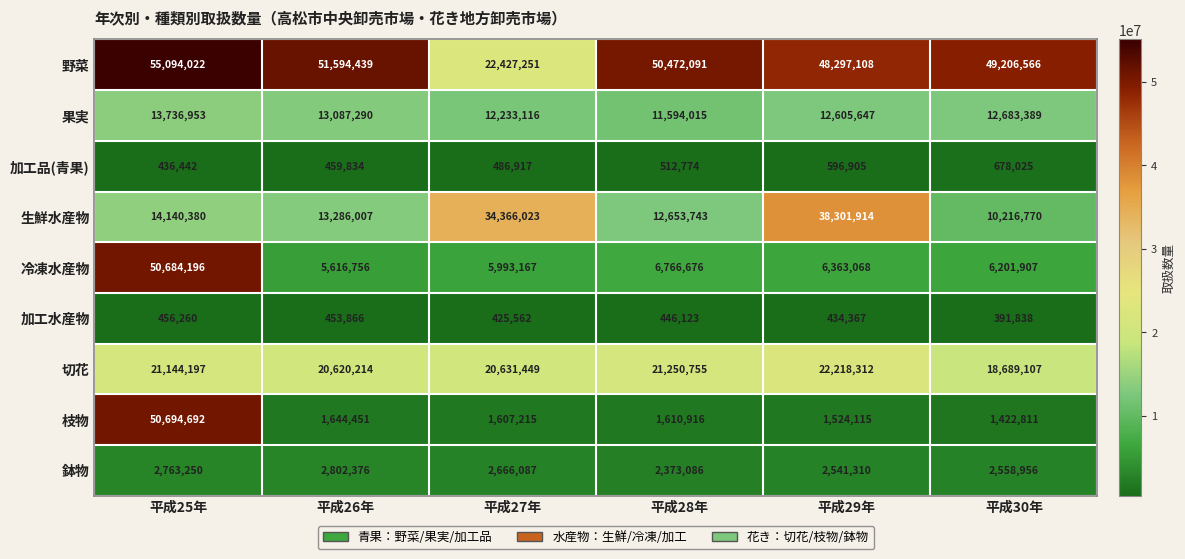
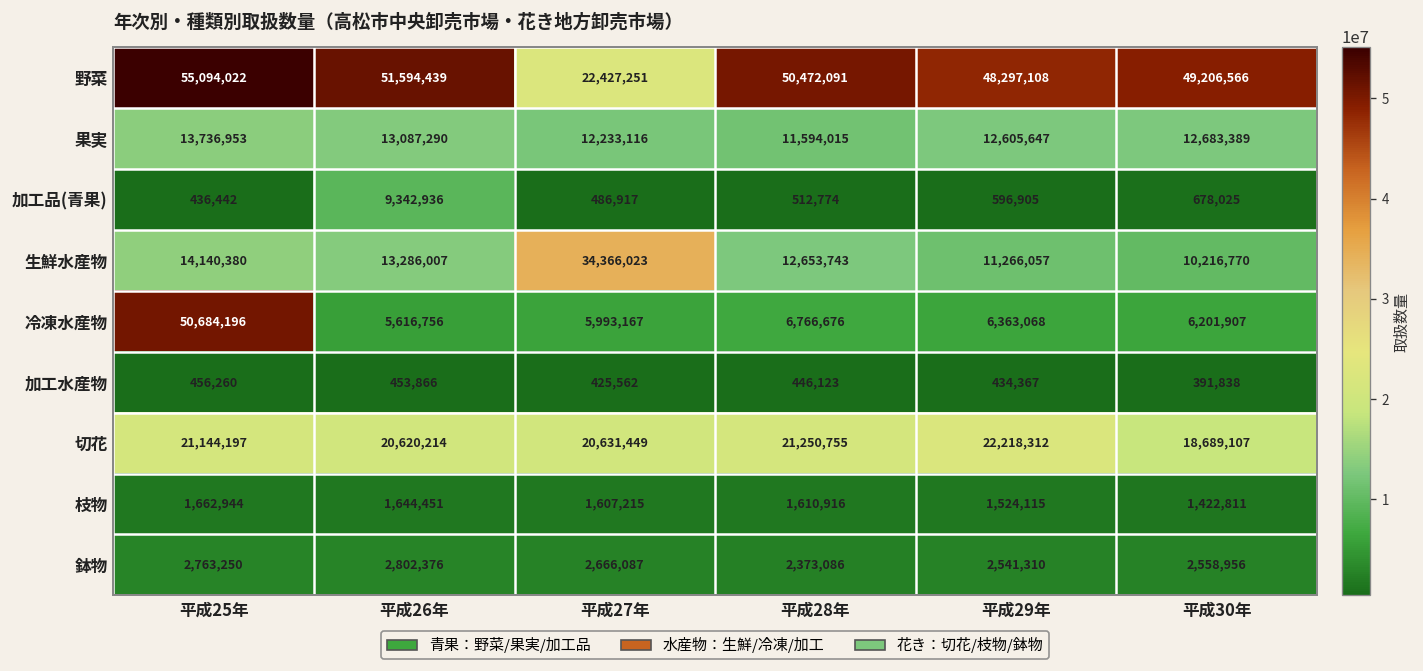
加工品(青果), 平成26年: 459,834 -> 9,342,936
生鮮水産物, 平成29年: 38,301,914 -> 11,266,057
枝物, 平成25年: 50,694,692 -> 1,662,944
